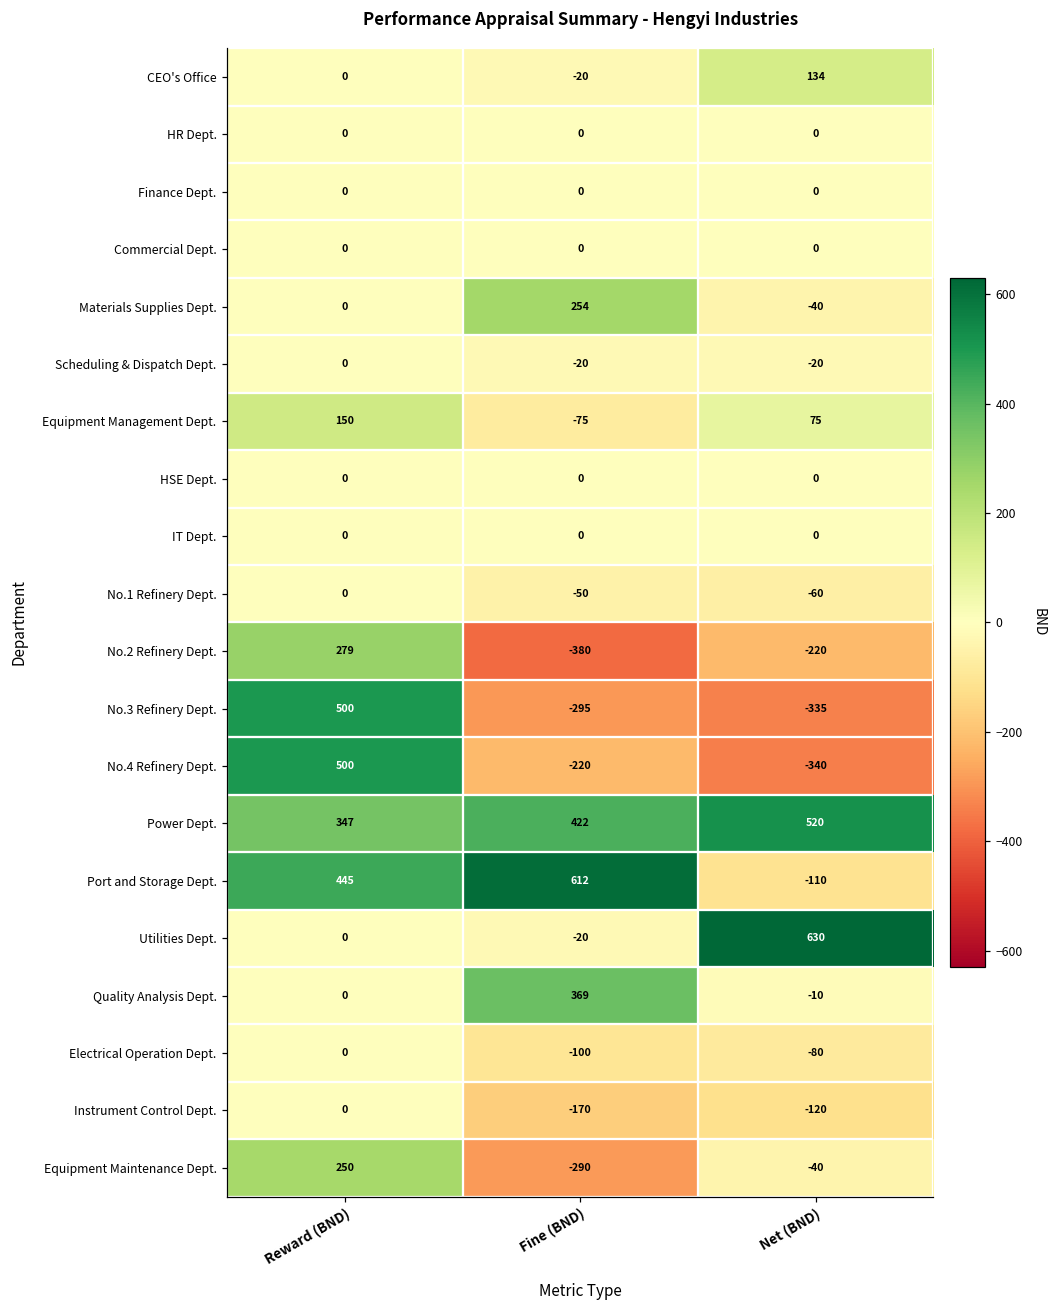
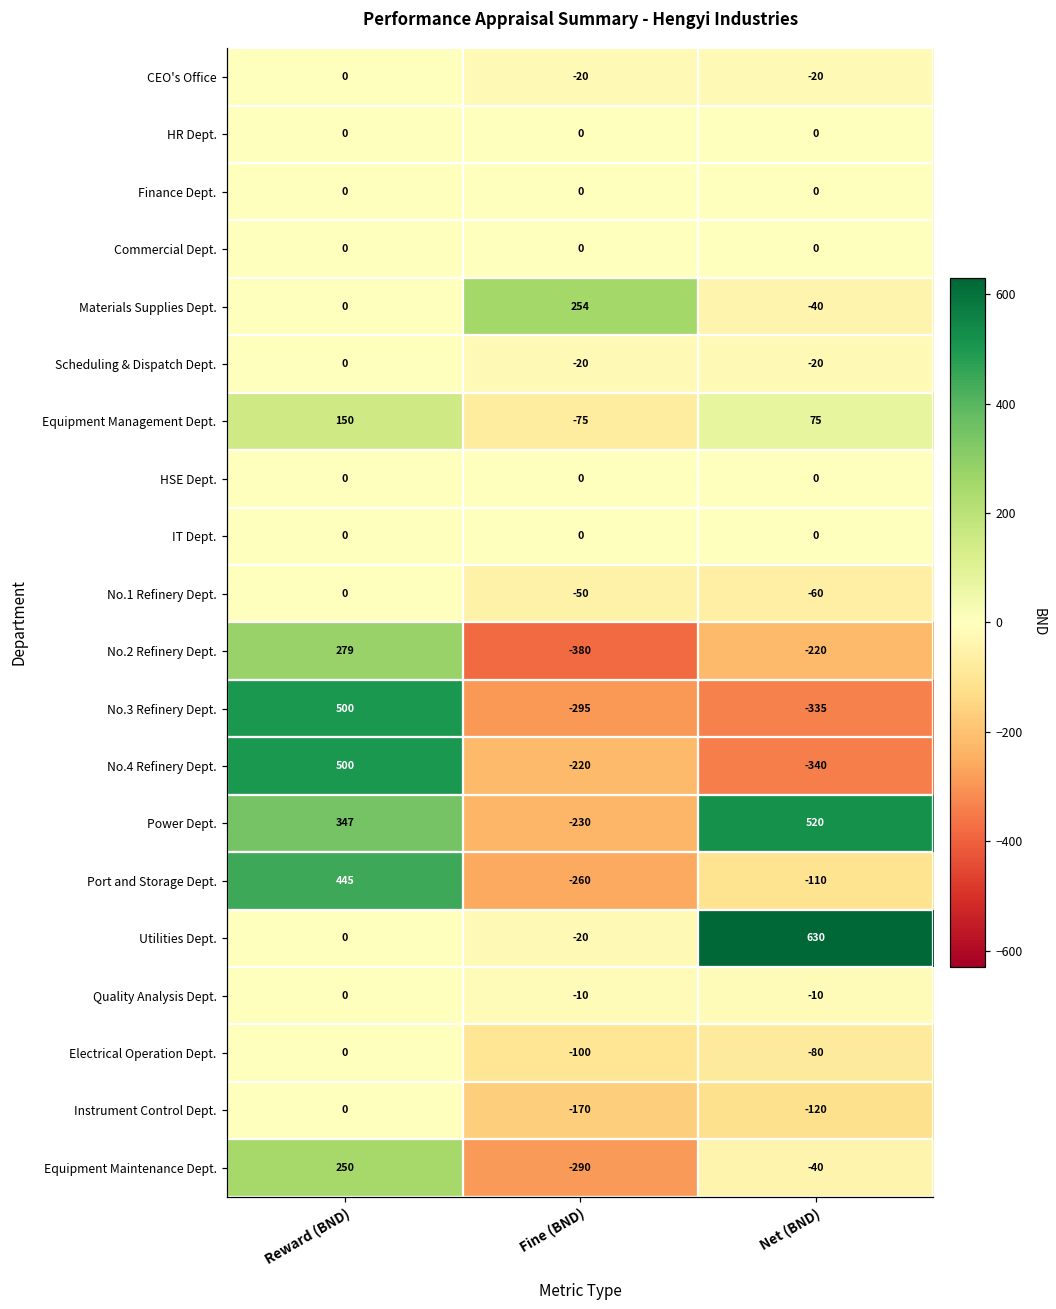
CEO's Office, Net (BND): 134 -> -20
Power Dept., Fine (BND): 422 -> -230
Port and Storage Dept., Fine (BND): 612 -> -260
Quality Analysis Dept., Fine (BND): 369 -> -10
